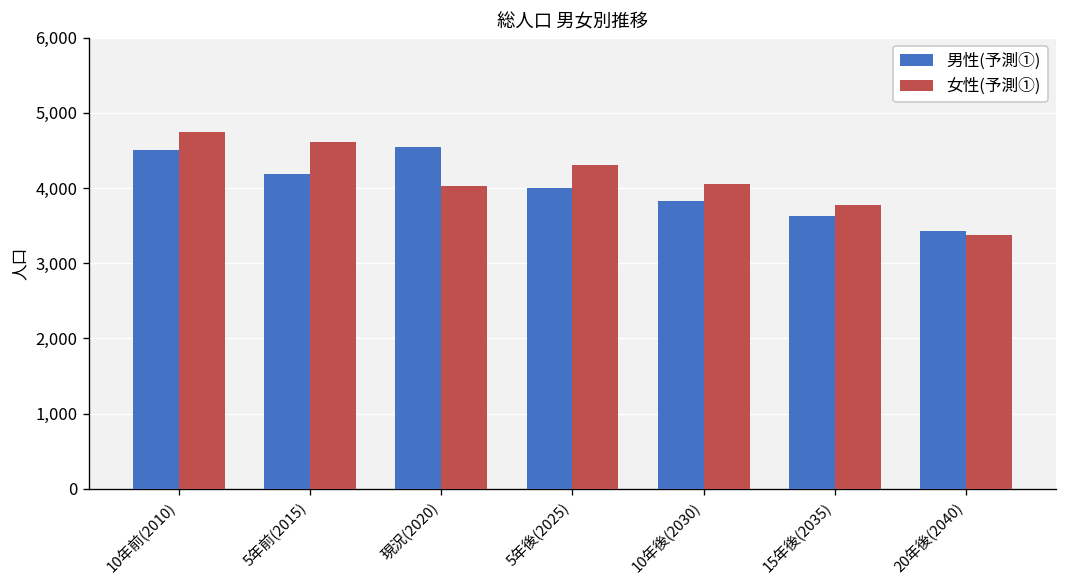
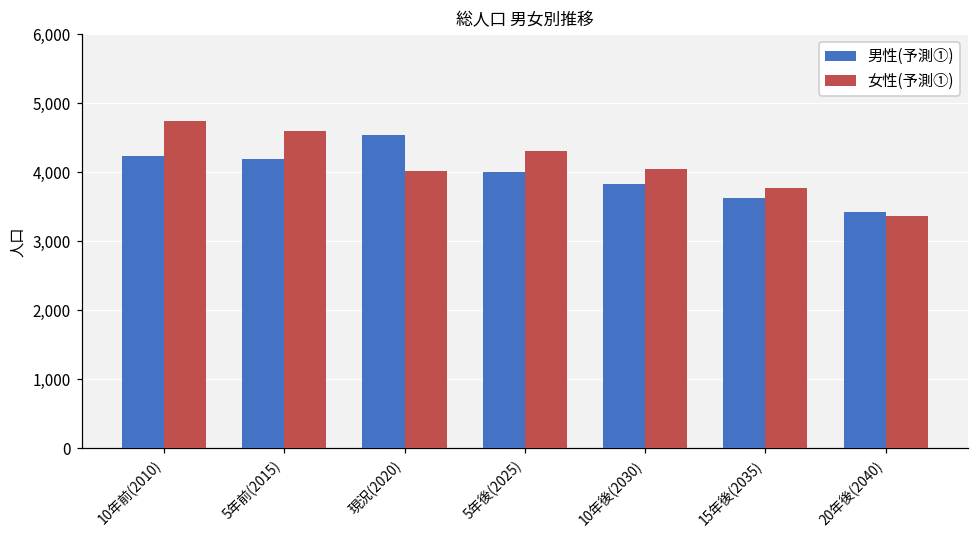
男性(予測①), 10年前(2010): 4,500 -> 4,200
